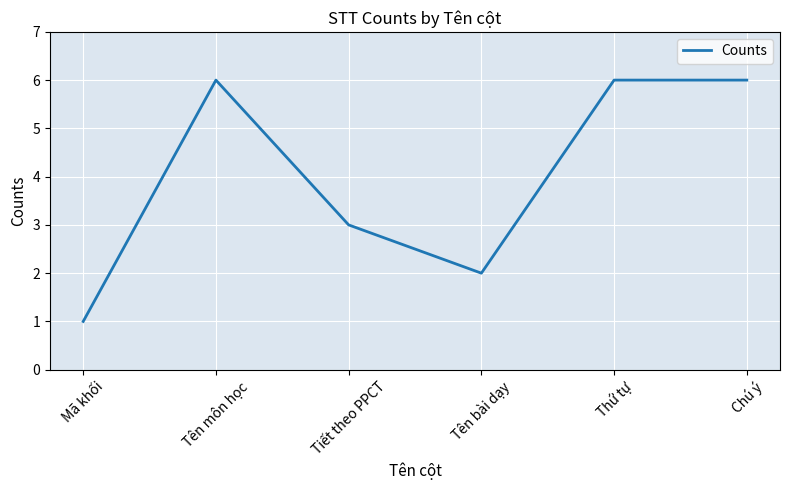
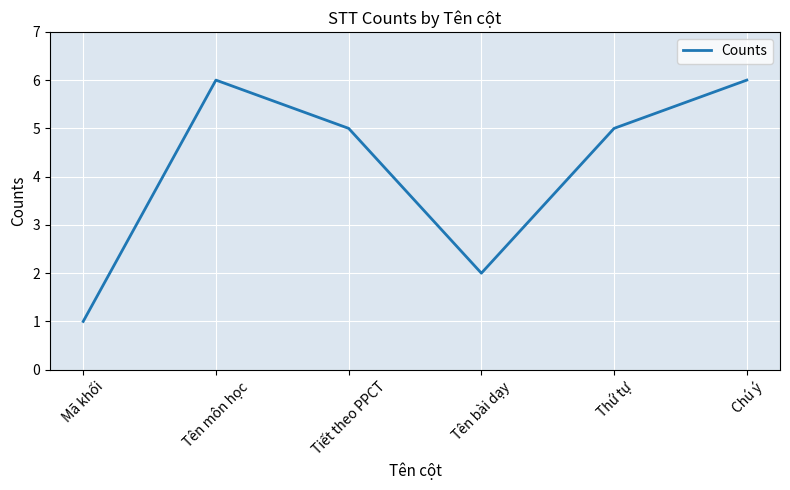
Tiết theo PPCT: 3 -> 5
Thứ tự: 6 -> 5
